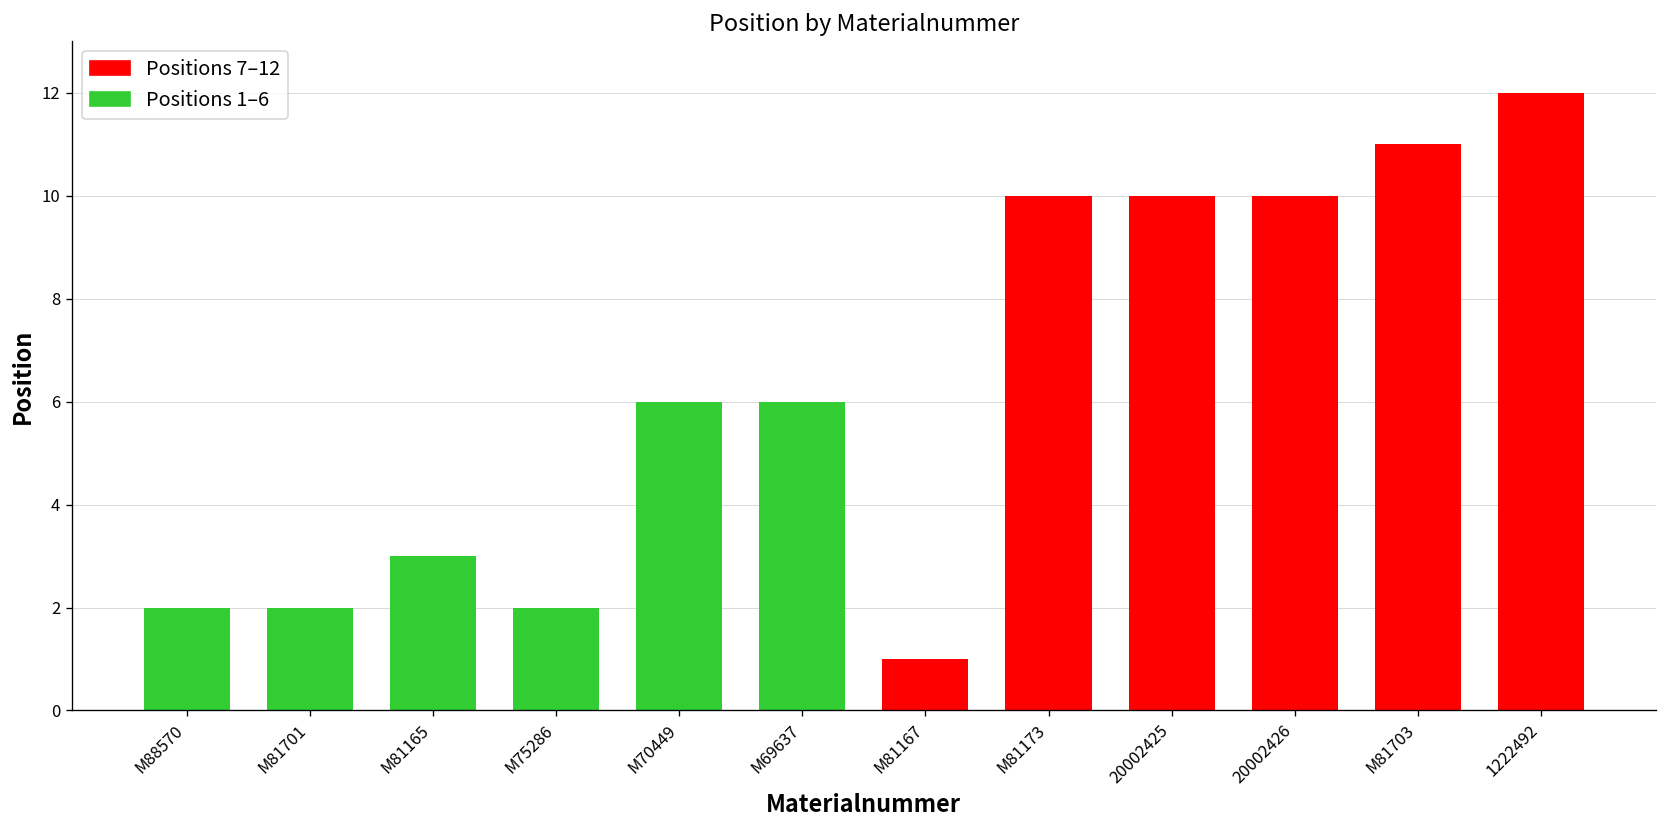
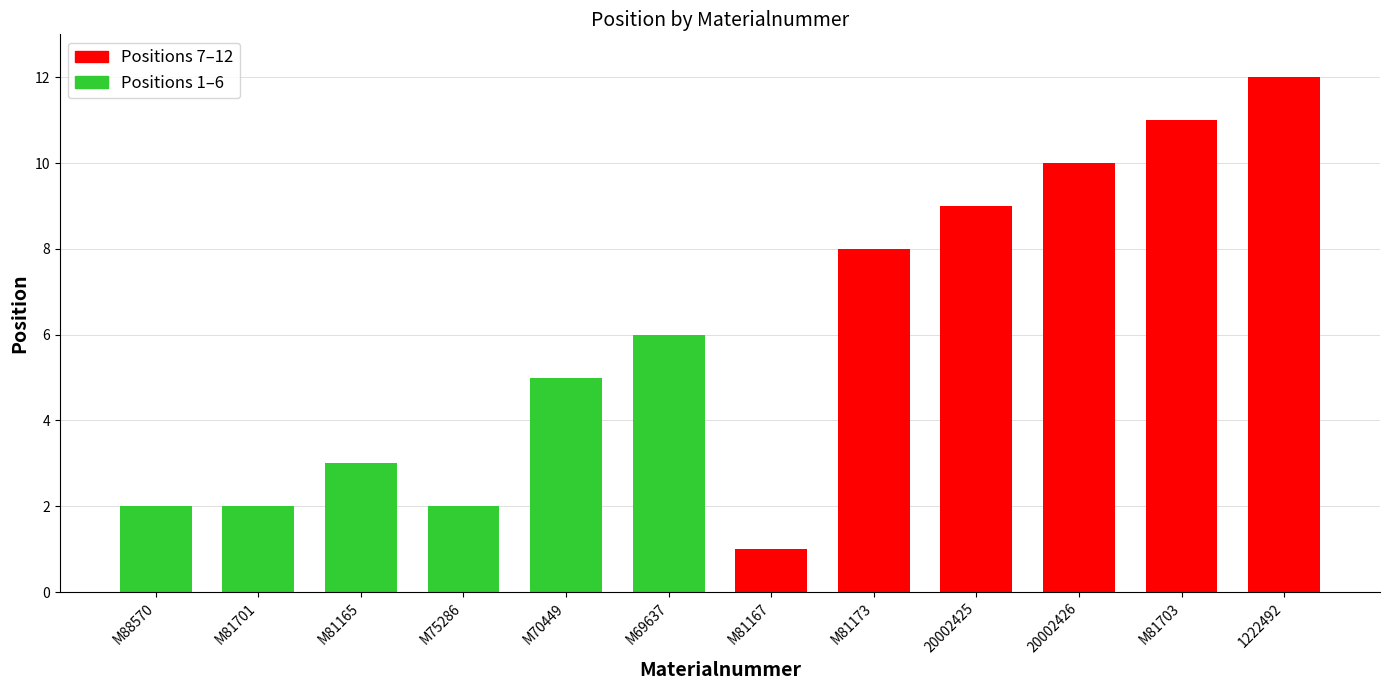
M70449: 6 -> 5
M81173: 10 -> 8
20002425: 10 -> 9
